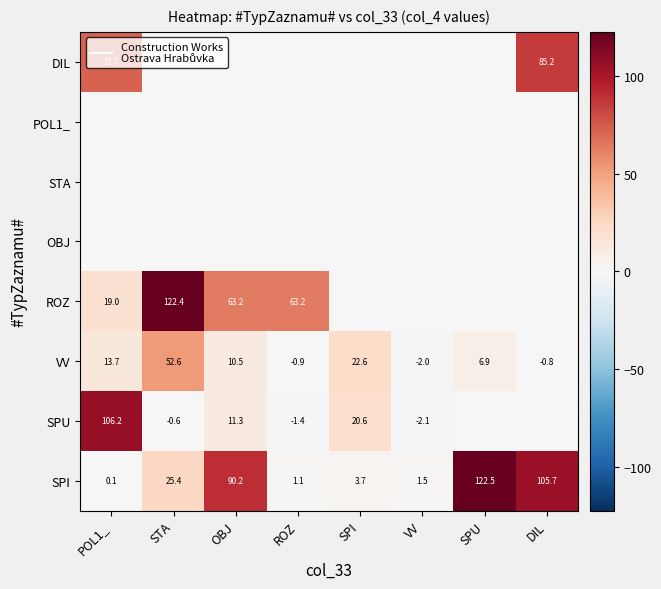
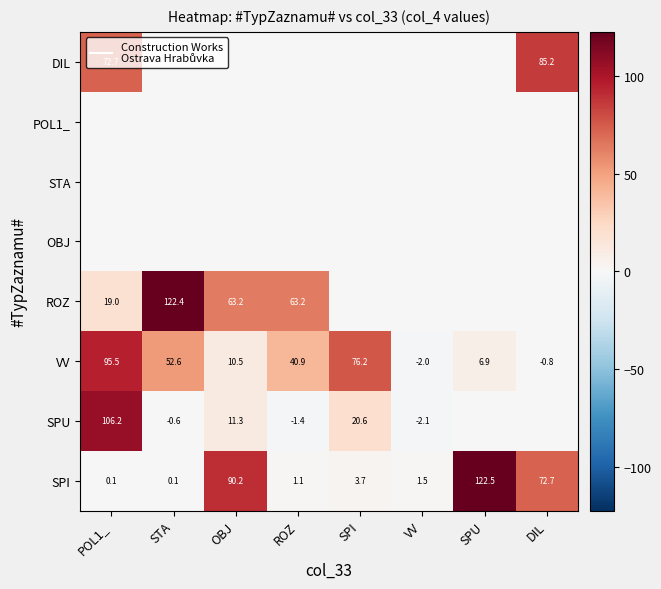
VV, POL1_: 13.7 -> 95.5
VV, ROZ: -0.9 -> 40.9
VV, SPI: 22.6 -> 76.2
SPI, STA: 25.4 -> 0.1
SPI, DIL: 105.7 -> 72.7
